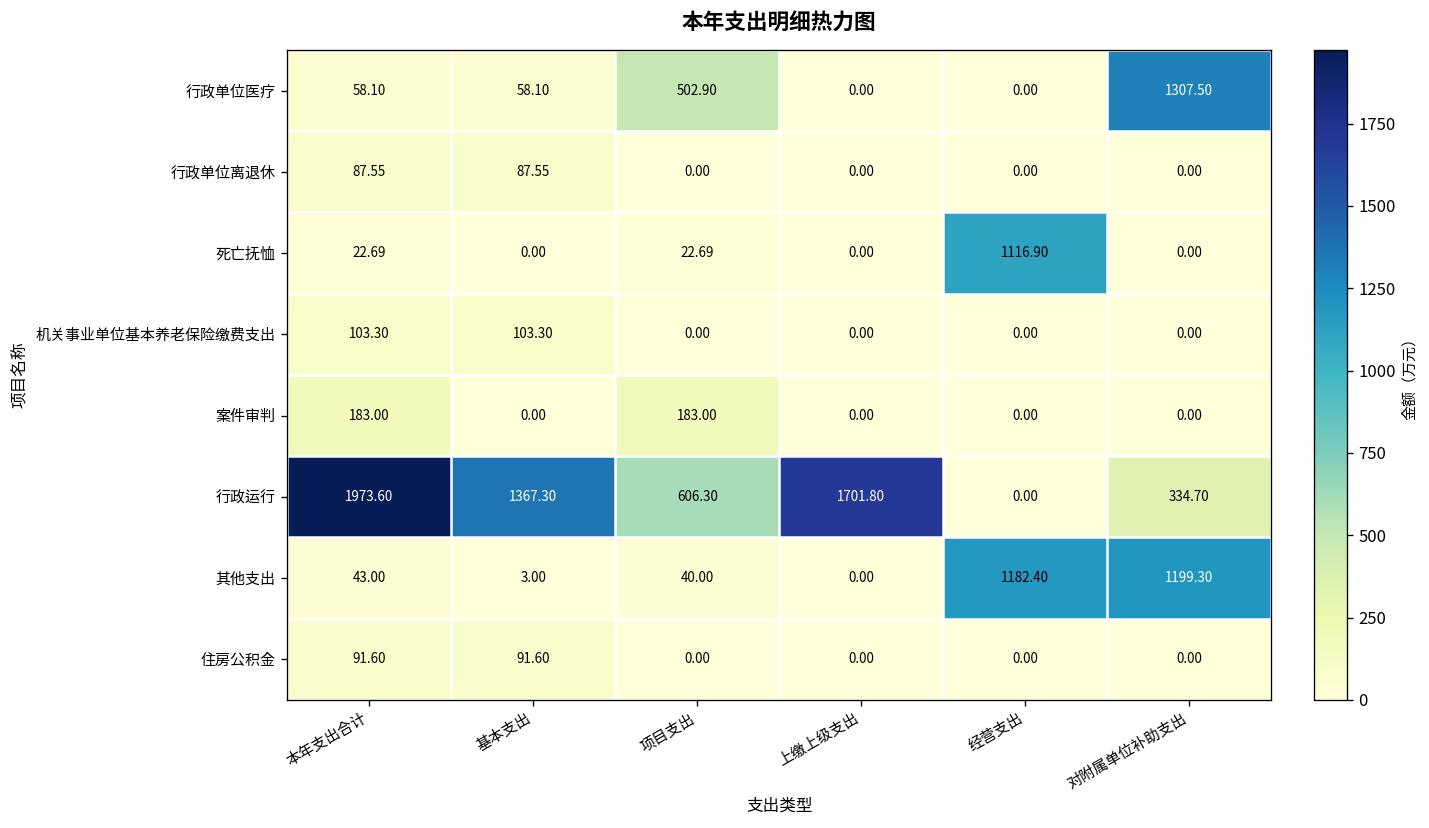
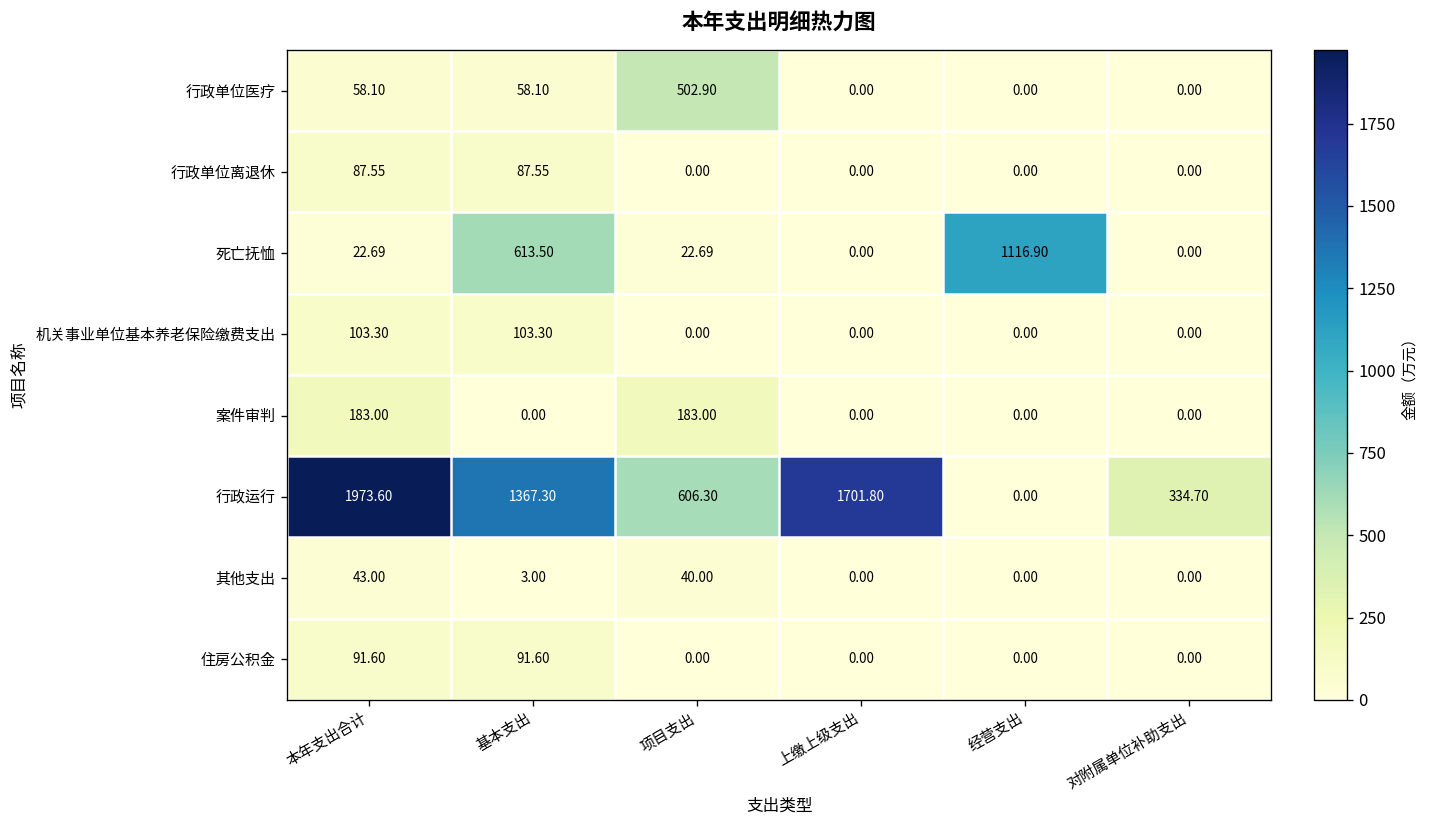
行政单位医疗, 对附属单位补助支出: 1307.50 -> 0.00
死亡抚恤, 基本支出: 0.00 -> 613.50
其他支出, 经营支出: 1182.40 -> 0.00
其他支出, 对附属单位补助支出: 1199.30 -> 0.00
